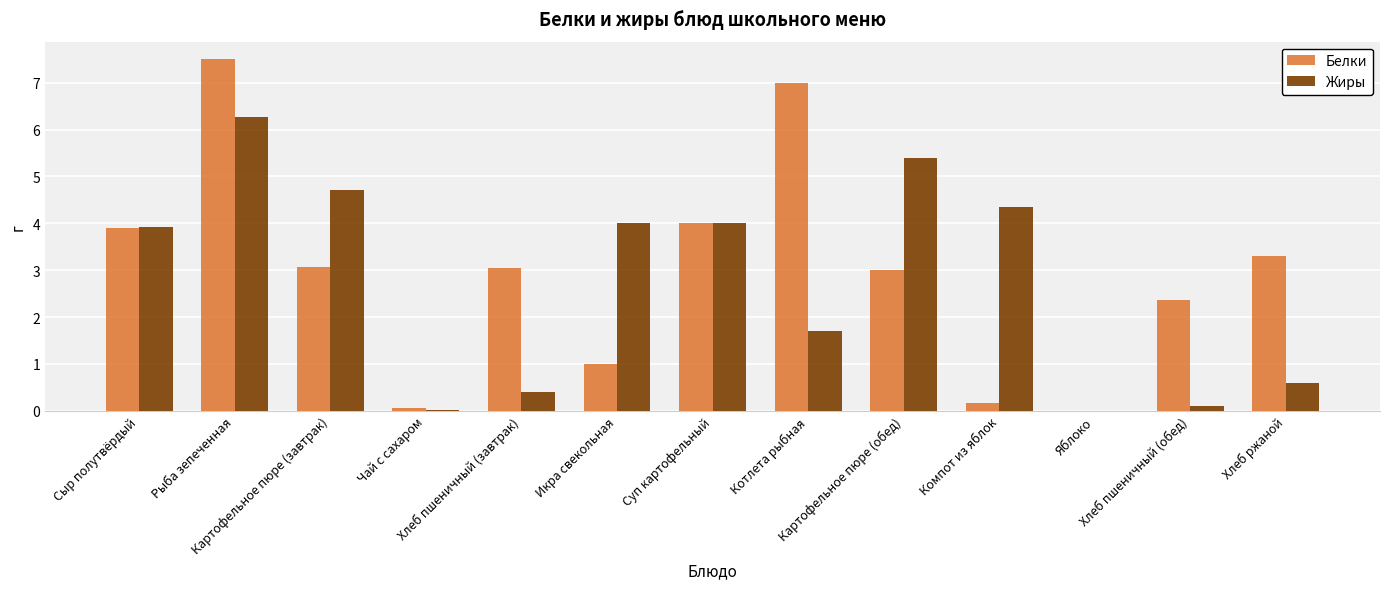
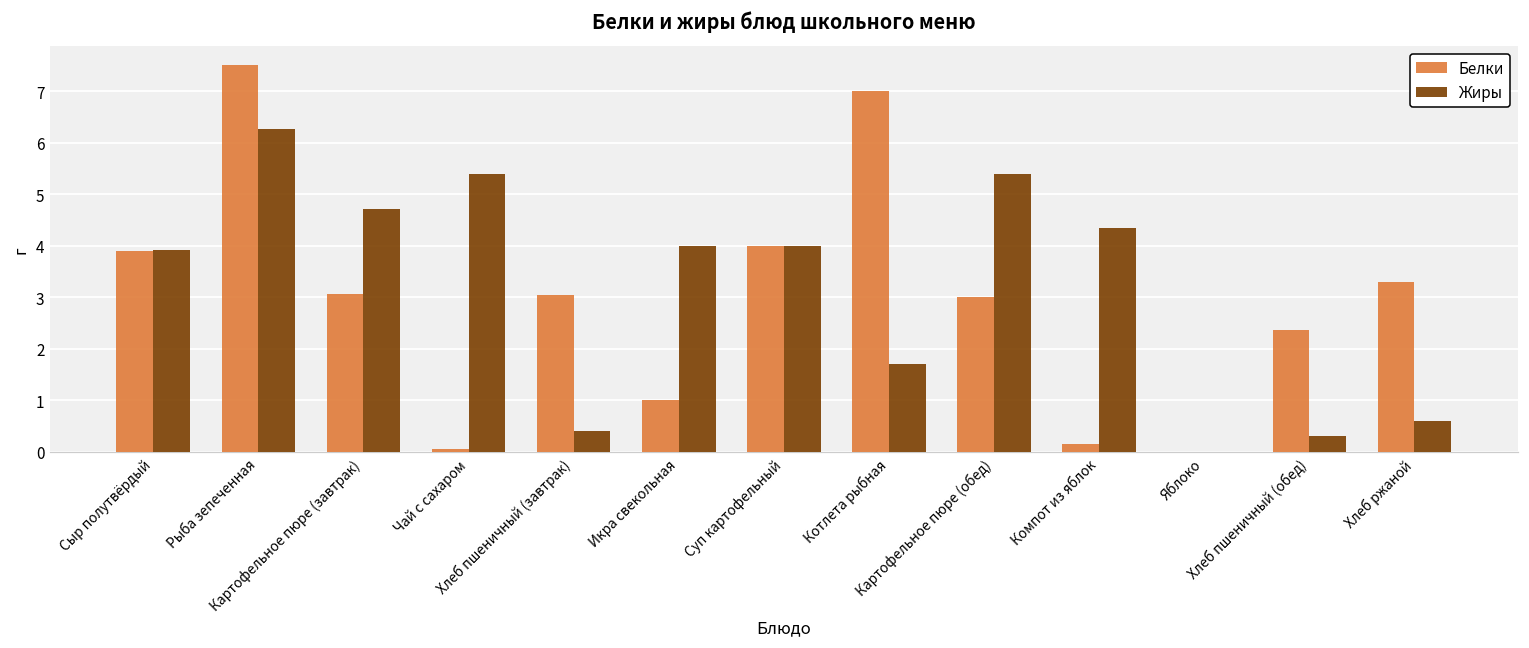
Жиры, Чай с сахаром: 0.0 -> 5.4
Жиры, Хлеб пшеничный (обед): 0.1 -> 0.3
